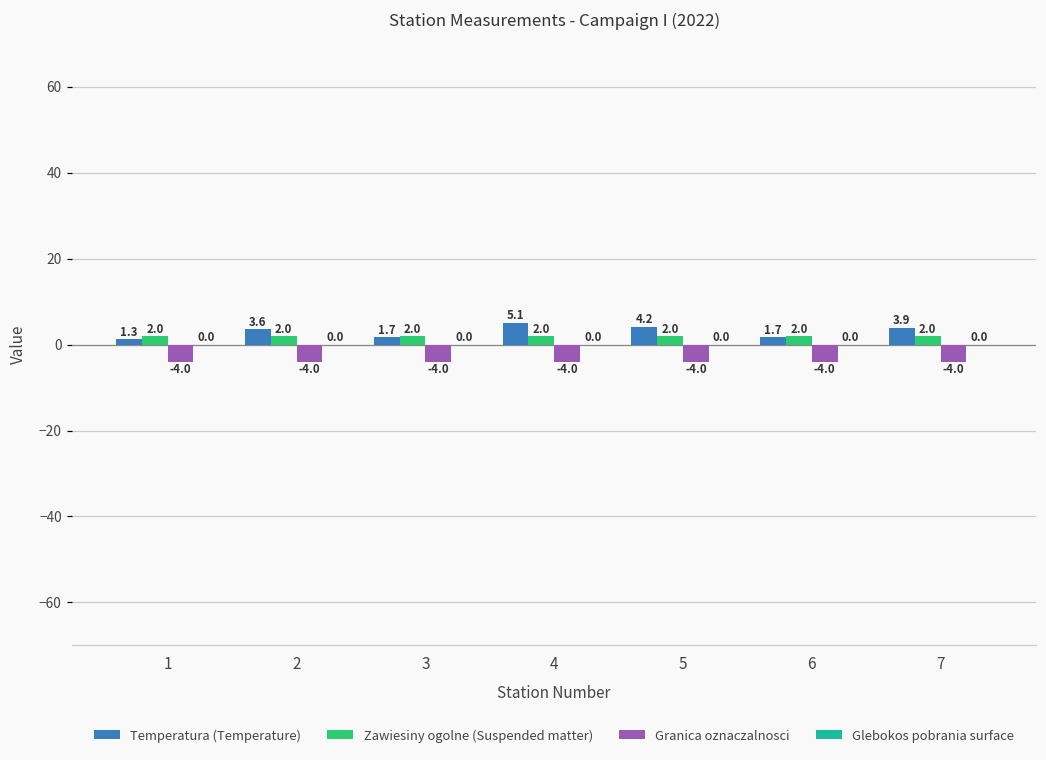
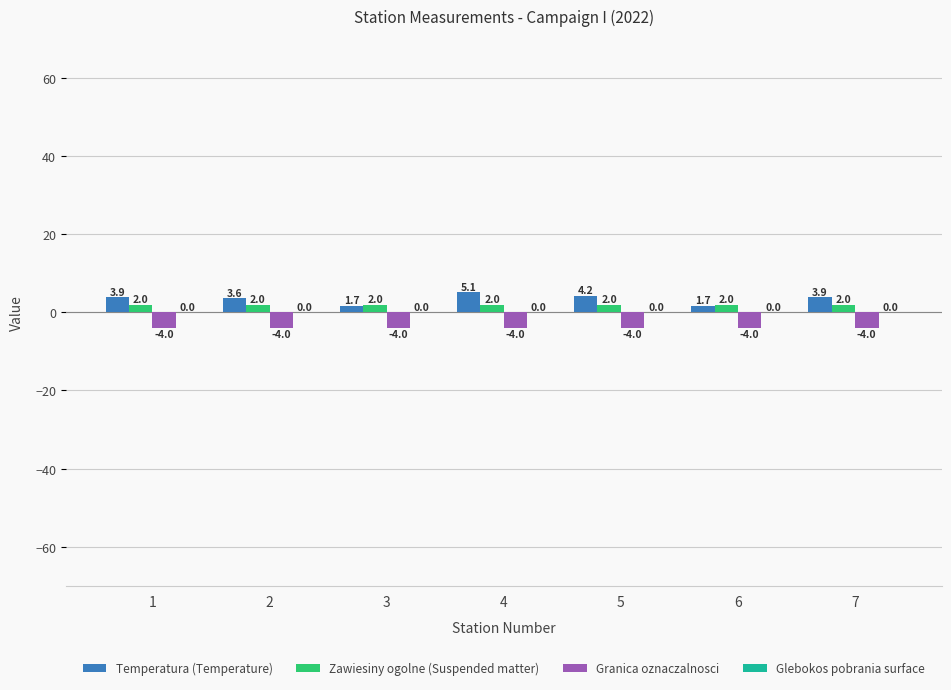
Temperatura (Temperature), 1: 1.3 -> 3.9
